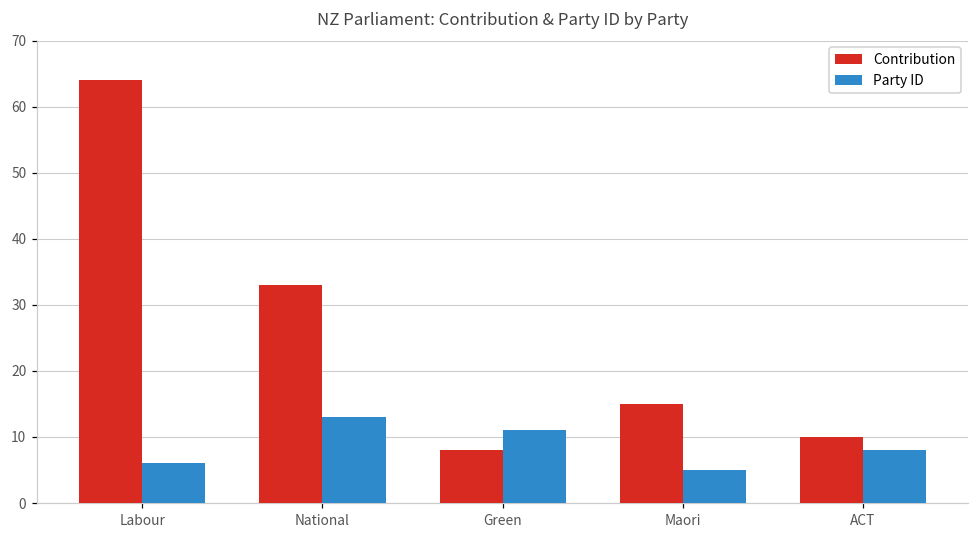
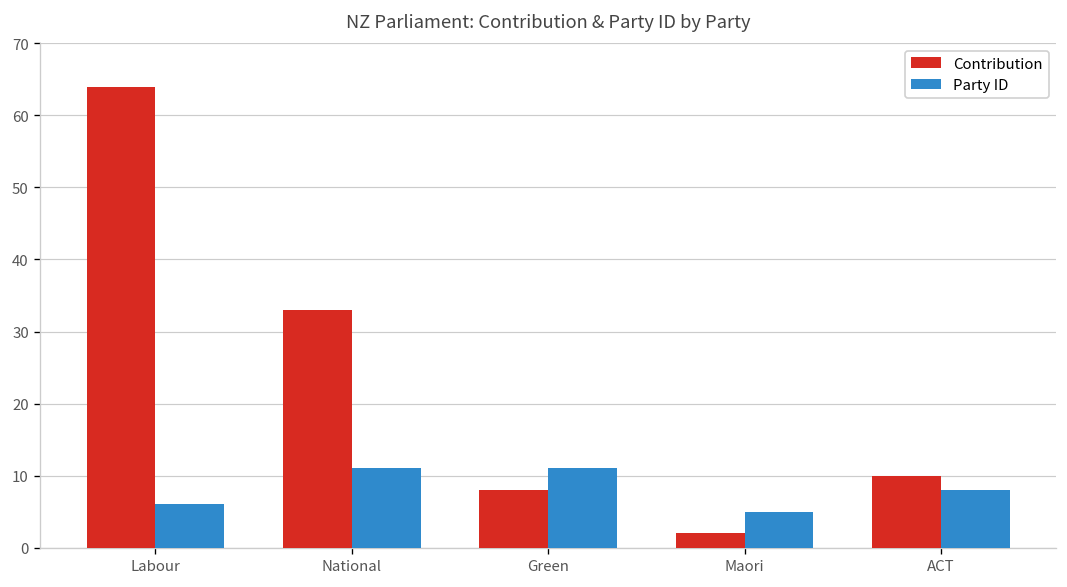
Party ID, National: 13 -> 11
Contribution, Maori: 15 -> 2
